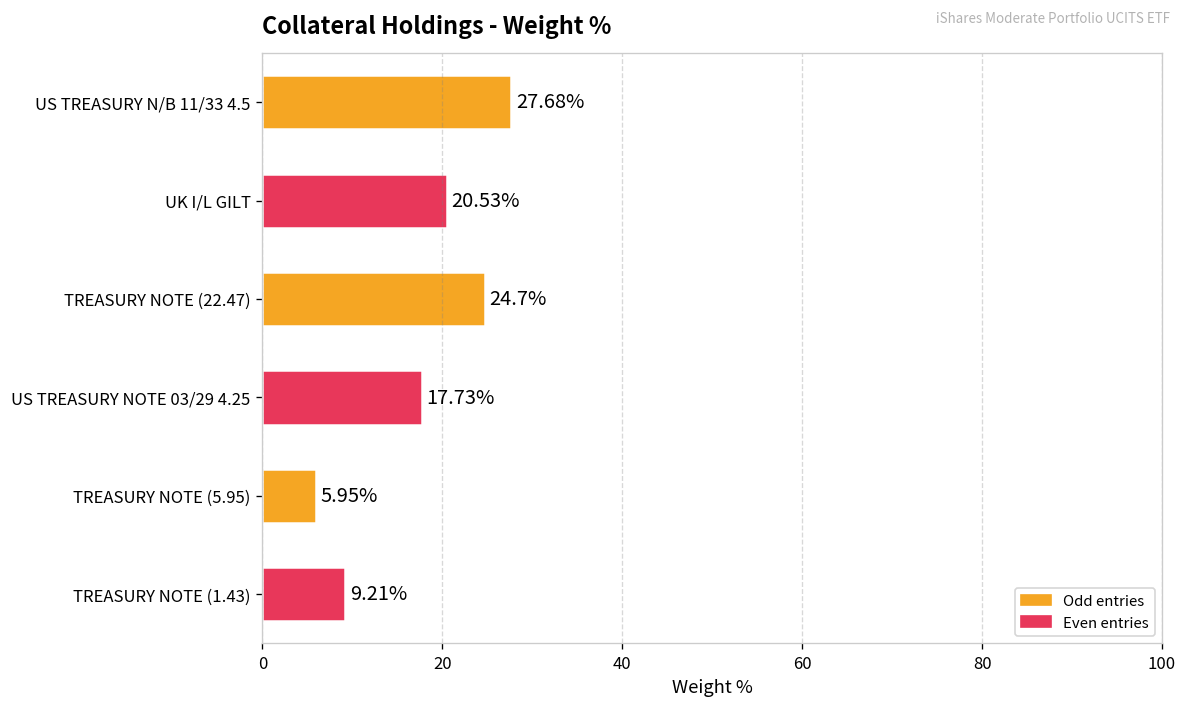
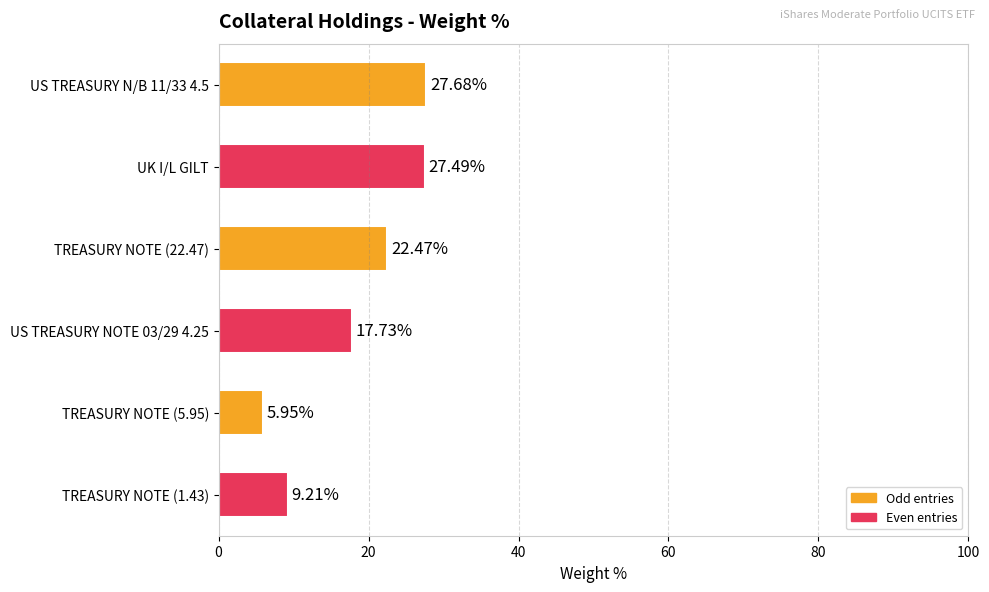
UK I/L GILT: 20.53% -> 27.49%
TREASURY NOTE (22.47): 24.7% -> 22.47%
